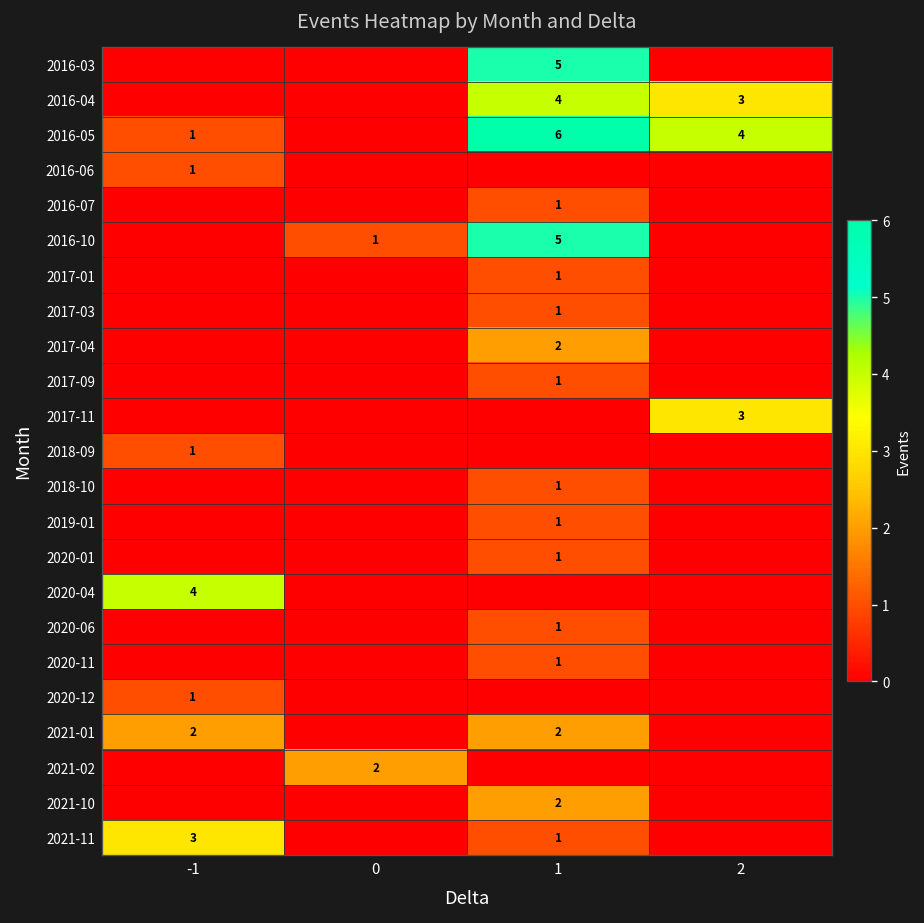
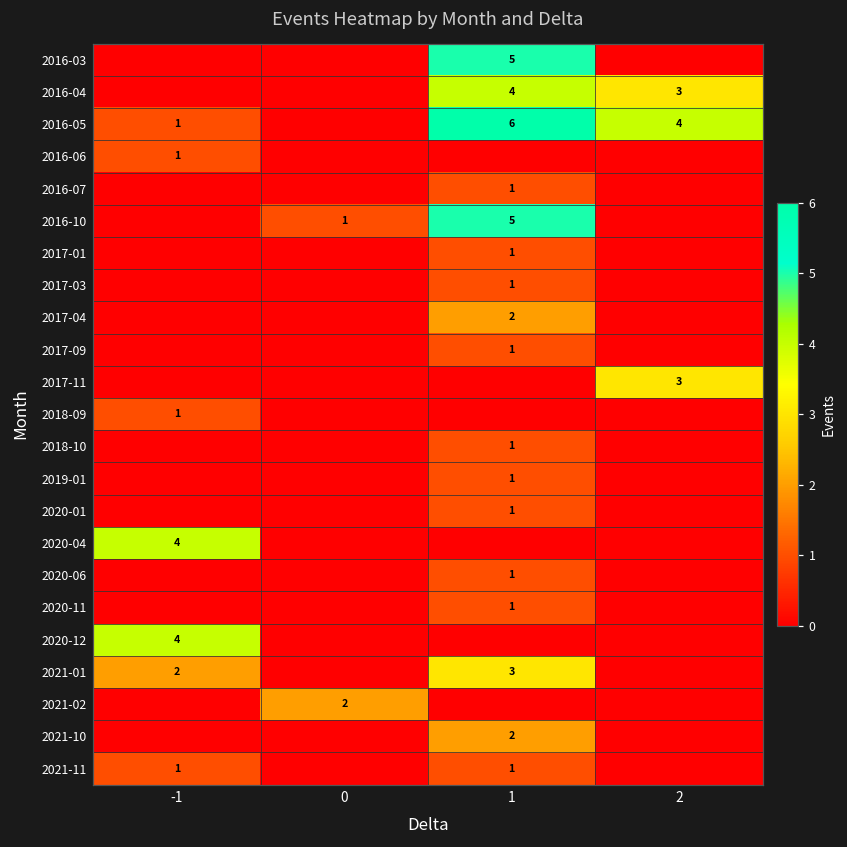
2020-12, -1: 1 -> 4
2021-01, 1: 2 -> 3
2021-11, -1: 3 -> 1
